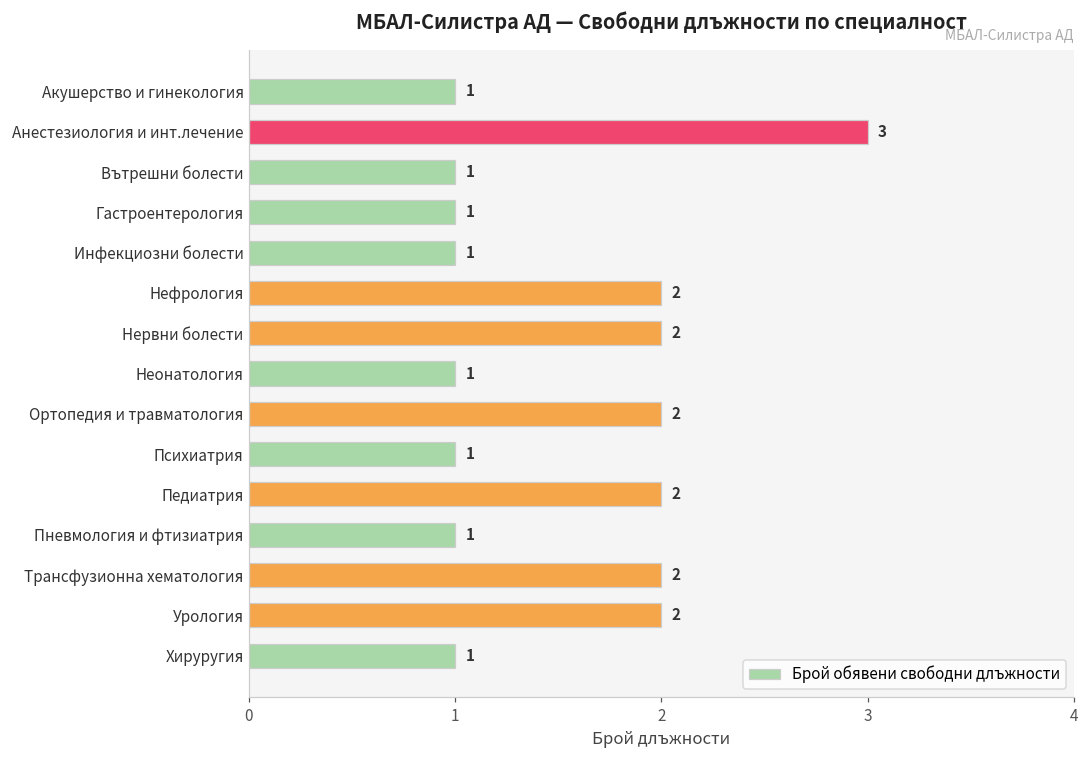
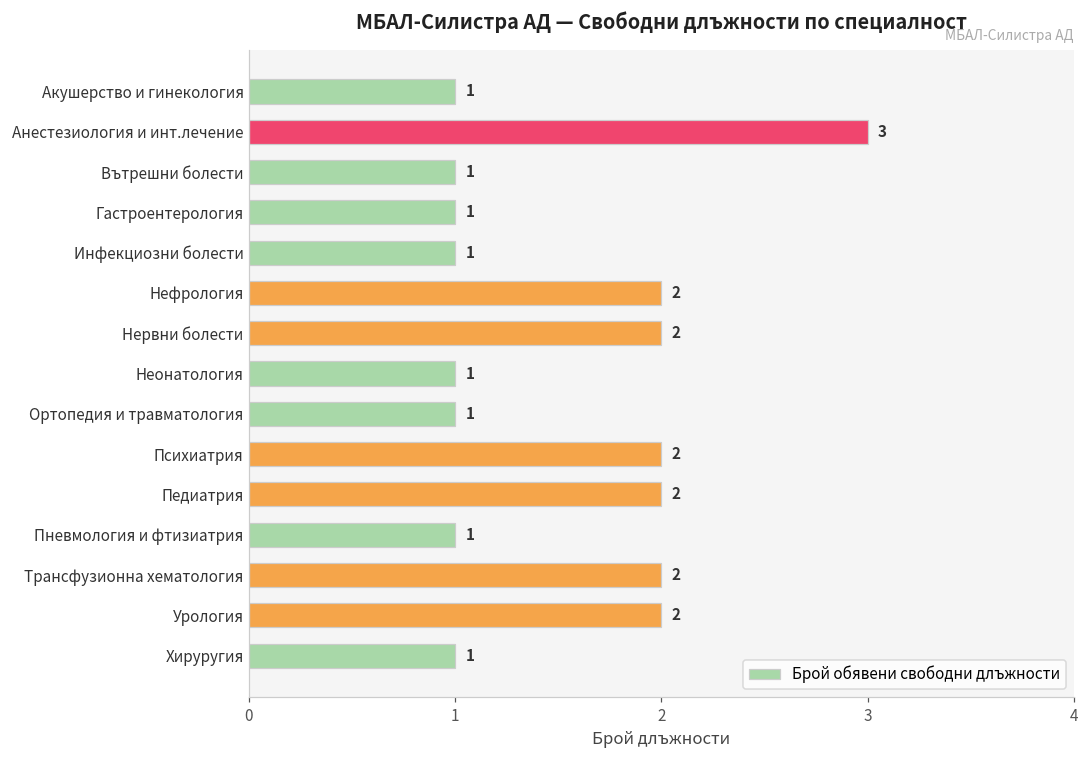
Ортопедия и травматология: 2 -> 1
Психиатрия: 1 -> 2
